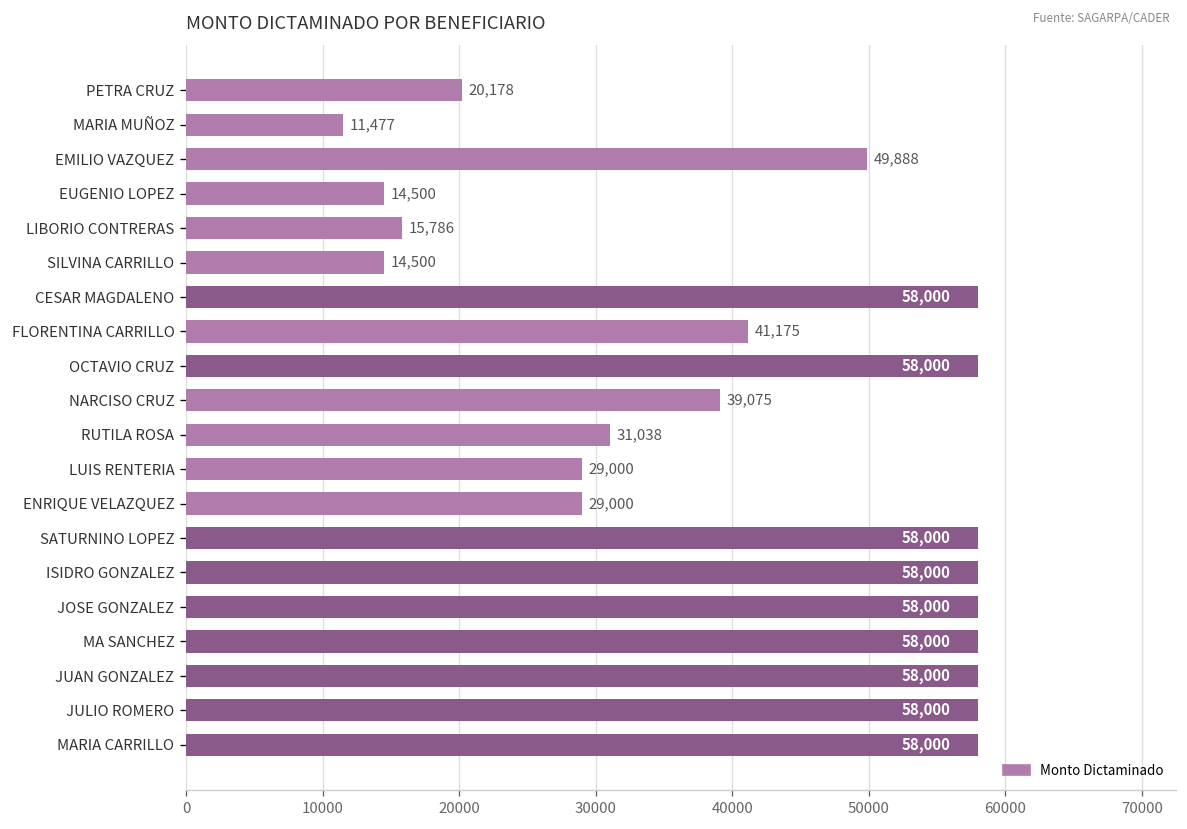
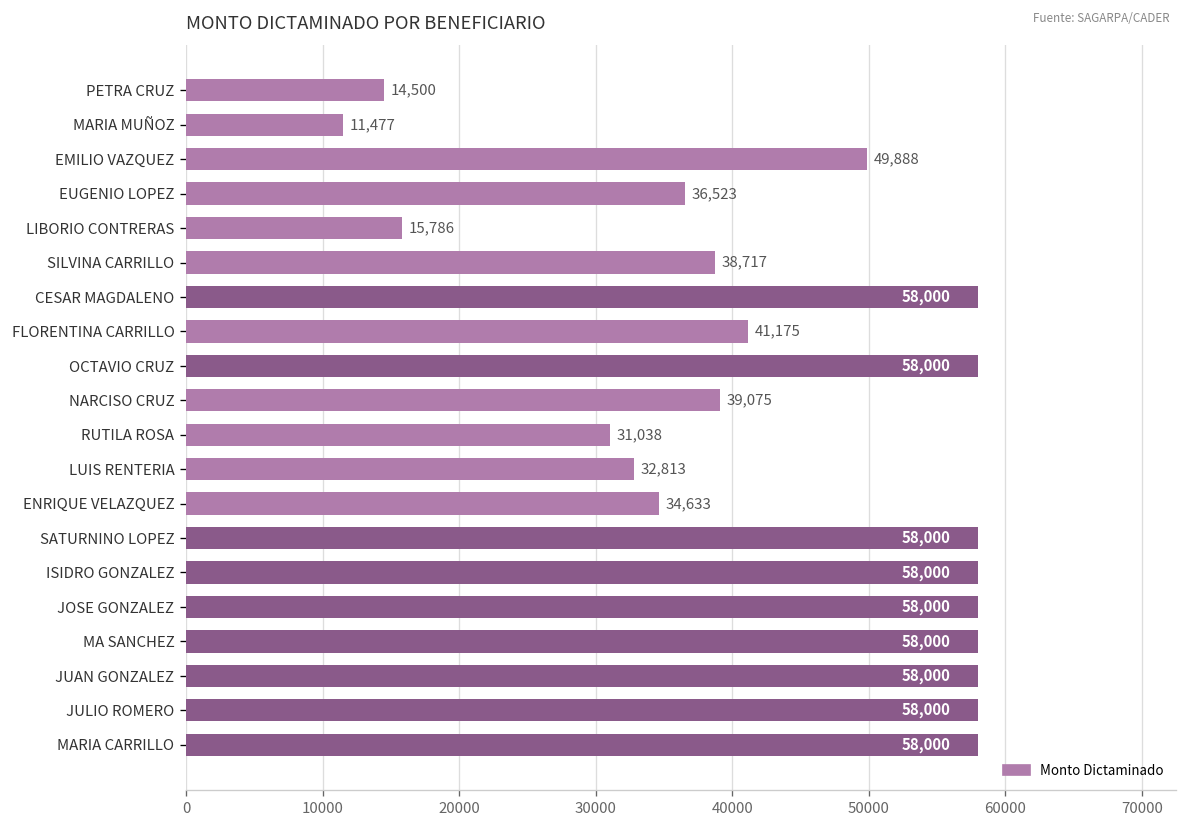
PETRA CRUZ: 20,178 -> 14,500
EUGENIO LOPEZ: 14,500 -> 36,523
SILVINA CARRILLO: 14,500 -> 38,717
LUIS RENTERIA: 29,000 -> 32,813
ENRIQUE VELAZQUEZ: 29,000 -> 34,633
